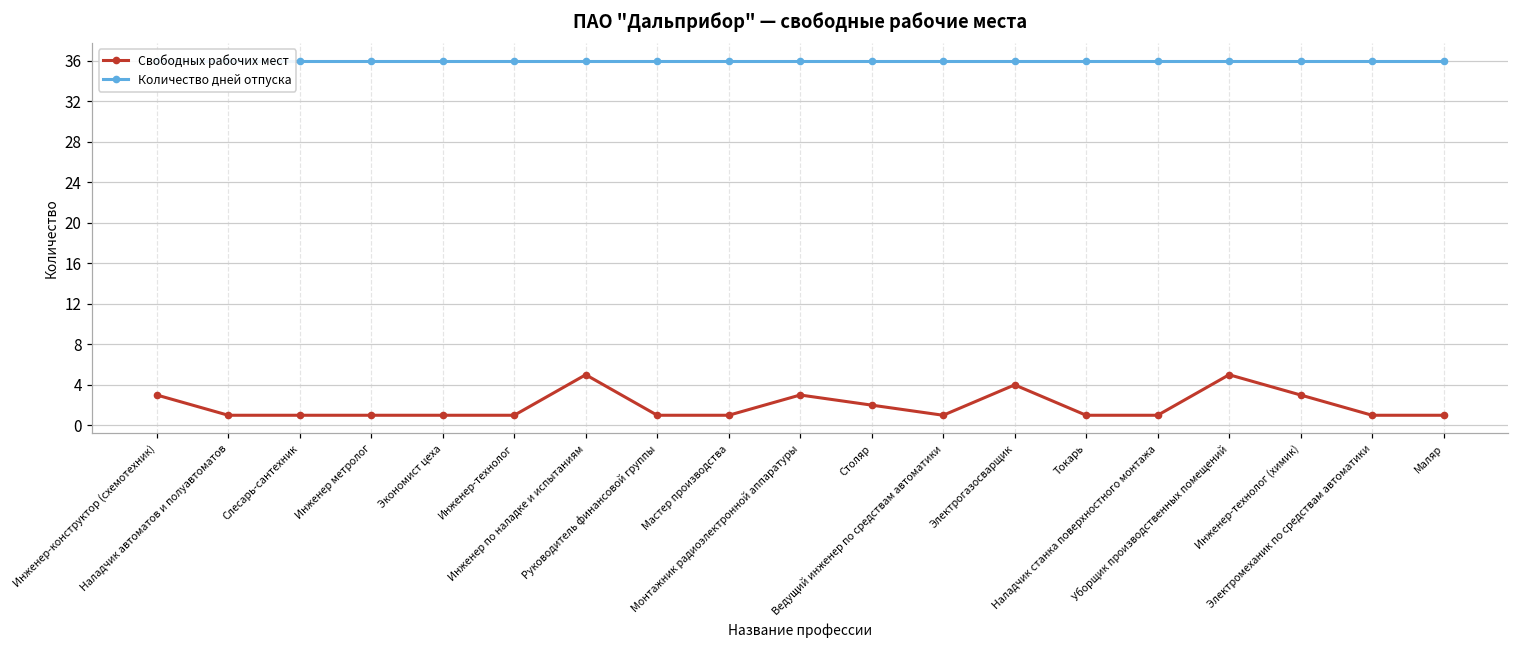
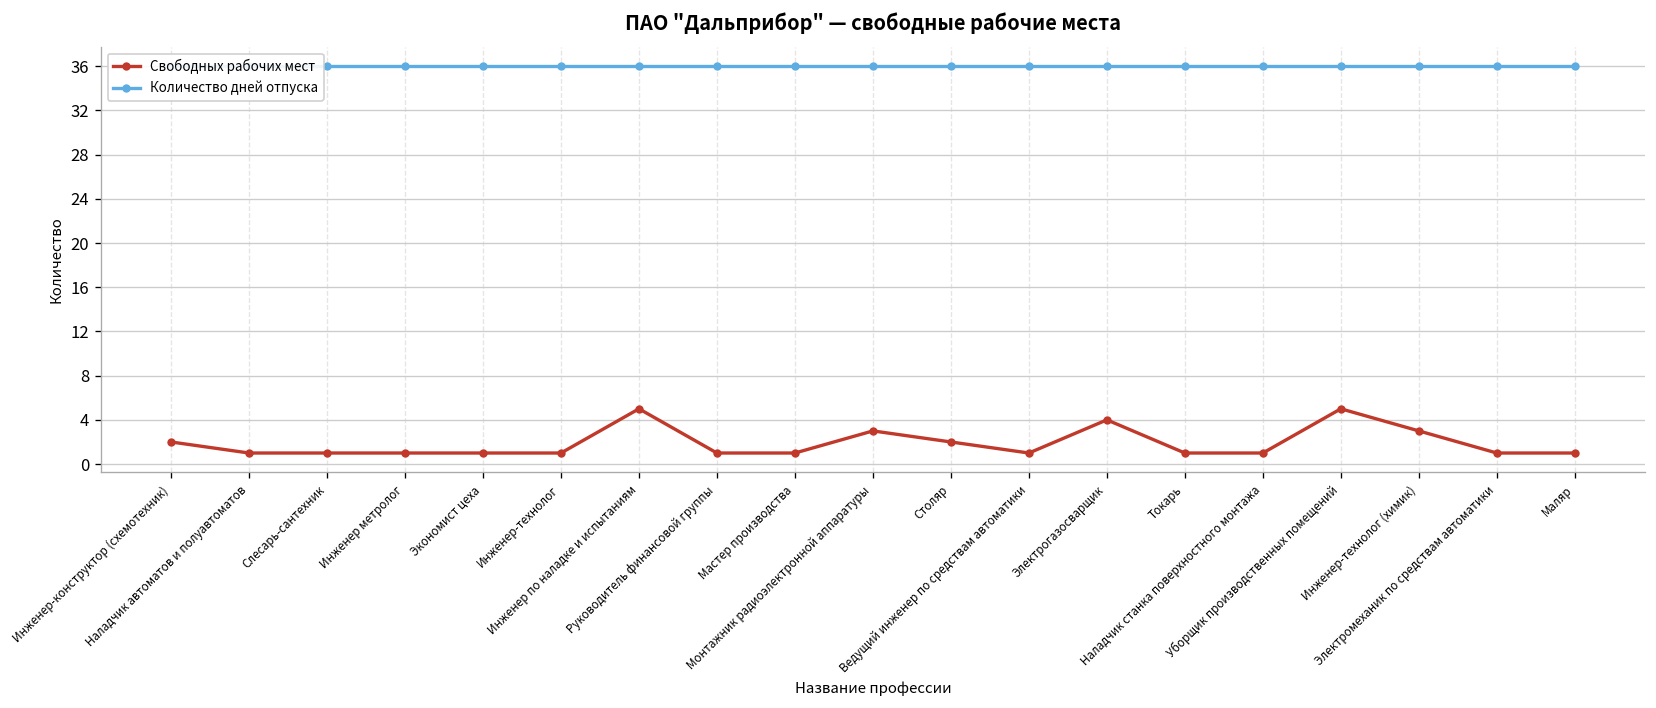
Свободных рабочих мест, Инженер-конструктор (схемотехник): 3 -> 2
